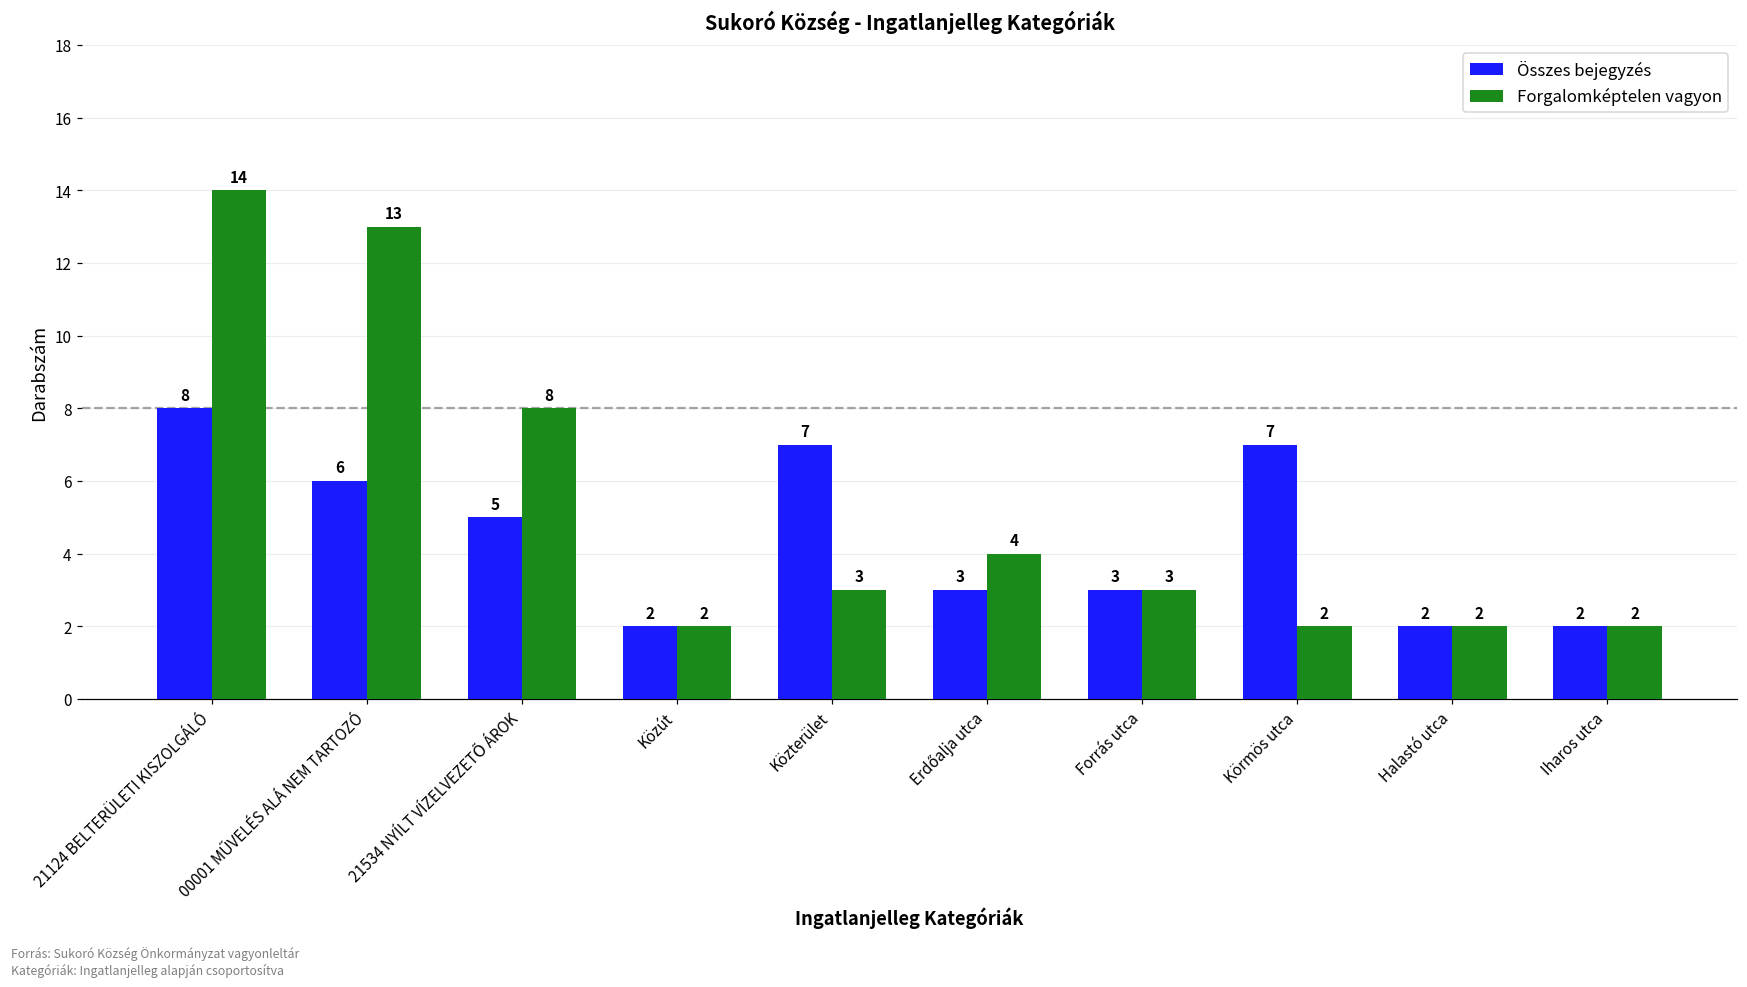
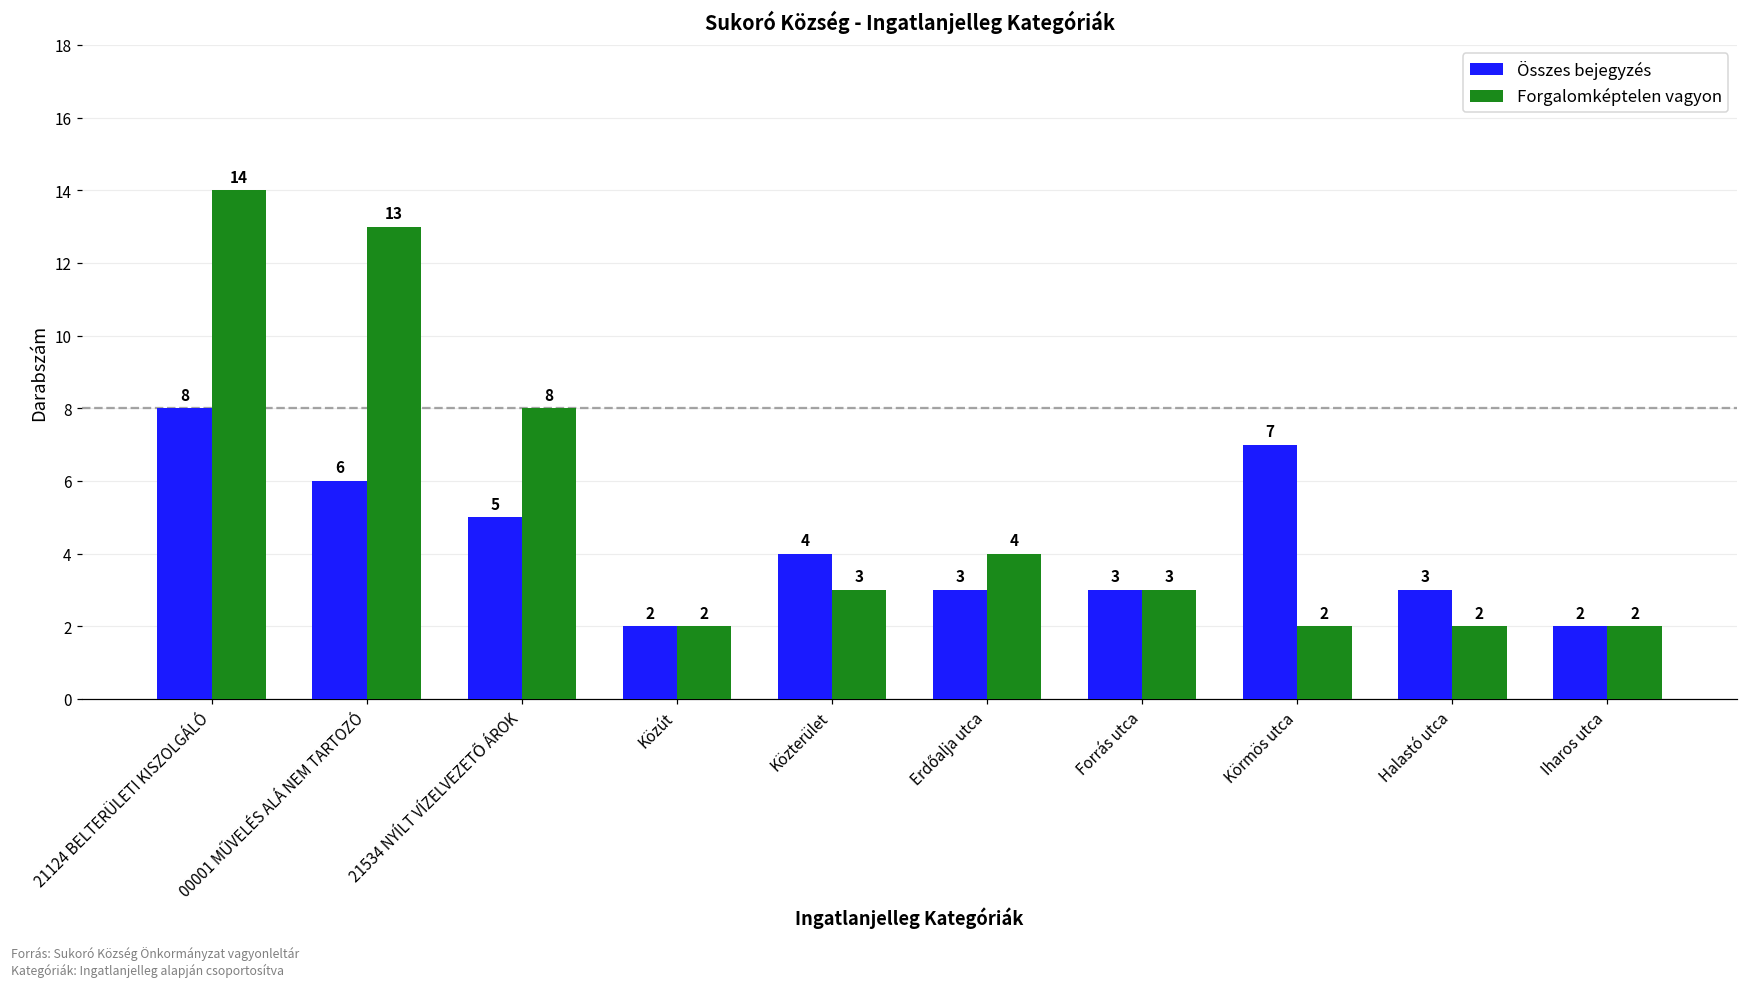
Összes bejegyzés, Közterület: 7 -> 4
Összes bejegyzés, Halastó utca: 2 -> 3
